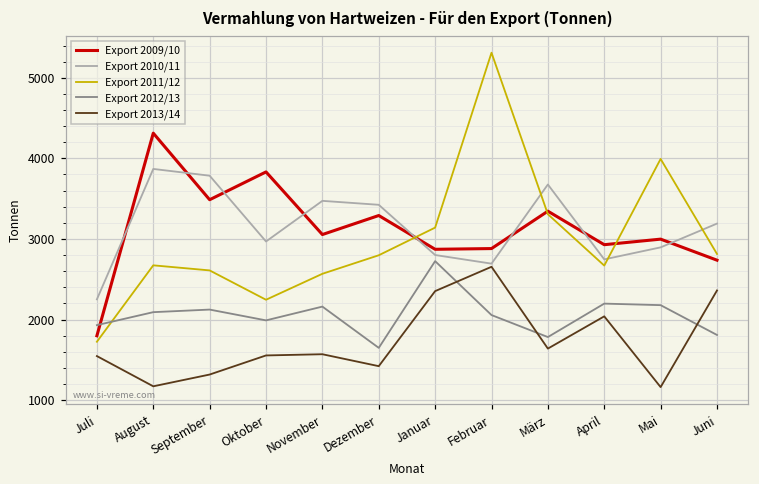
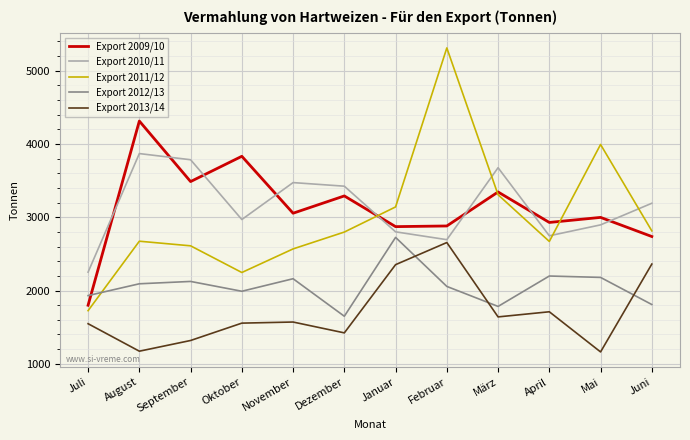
Export 2013/14, April: 2000 -> 1700
